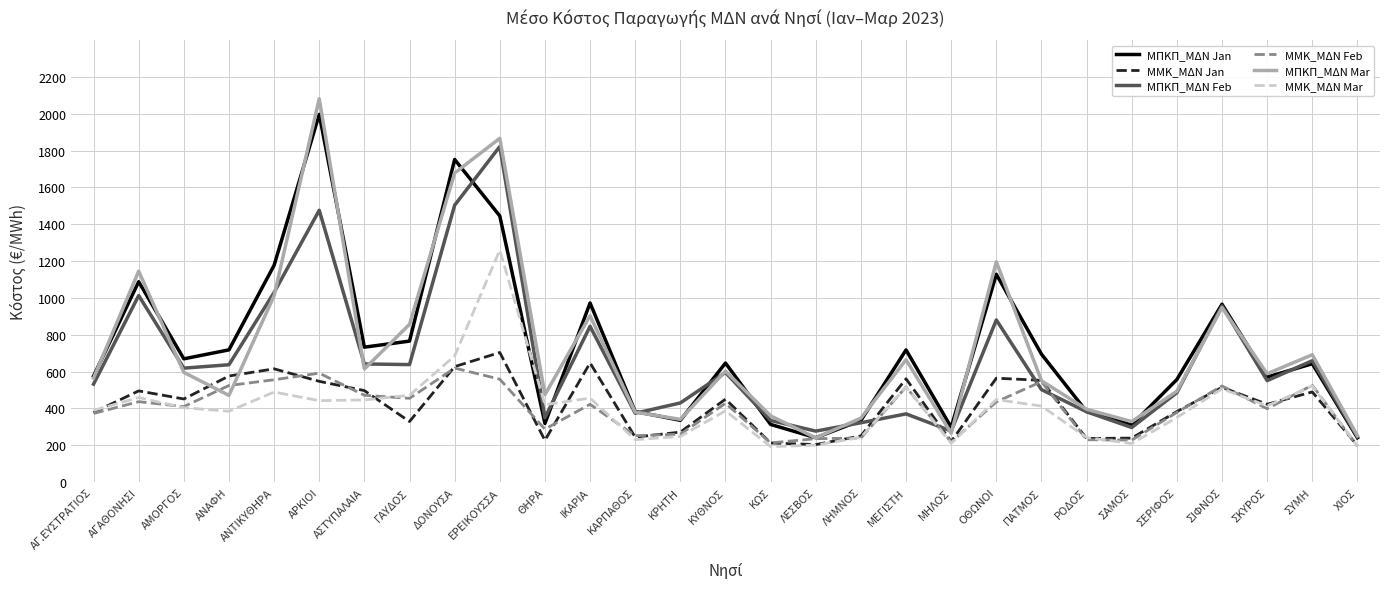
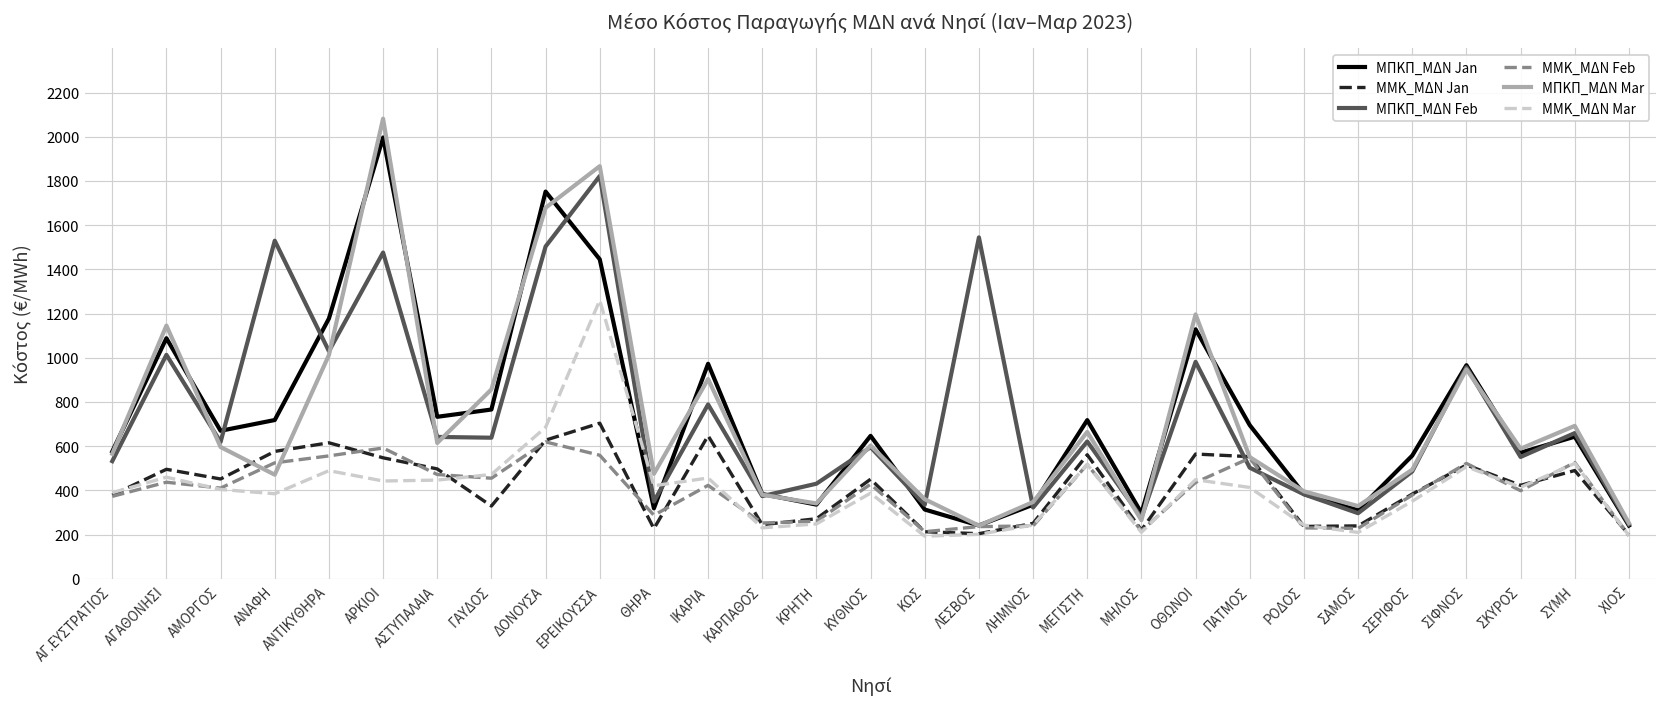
ΜΠΚΠ_ΜΔΝ Feb, ΑΝΑΦΗ: 640 -> 1530
ΜΠΚΠ_ΜΔΝ Feb, ΙΚΑΡΙΑ: 850 -> 790
ΜΠΚΠ_ΜΔΝ Feb, ΛΕΣΒΟΣ: 280 -> 1540
ΜΠΚΠ_ΜΔΝ Feb, ΜΕΓΙΣΤΗ: 370 -> 620
ΜΠΚΠ_ΜΔΝ Feb, ΟΘΩΝΟΙ: 880 -> 980
